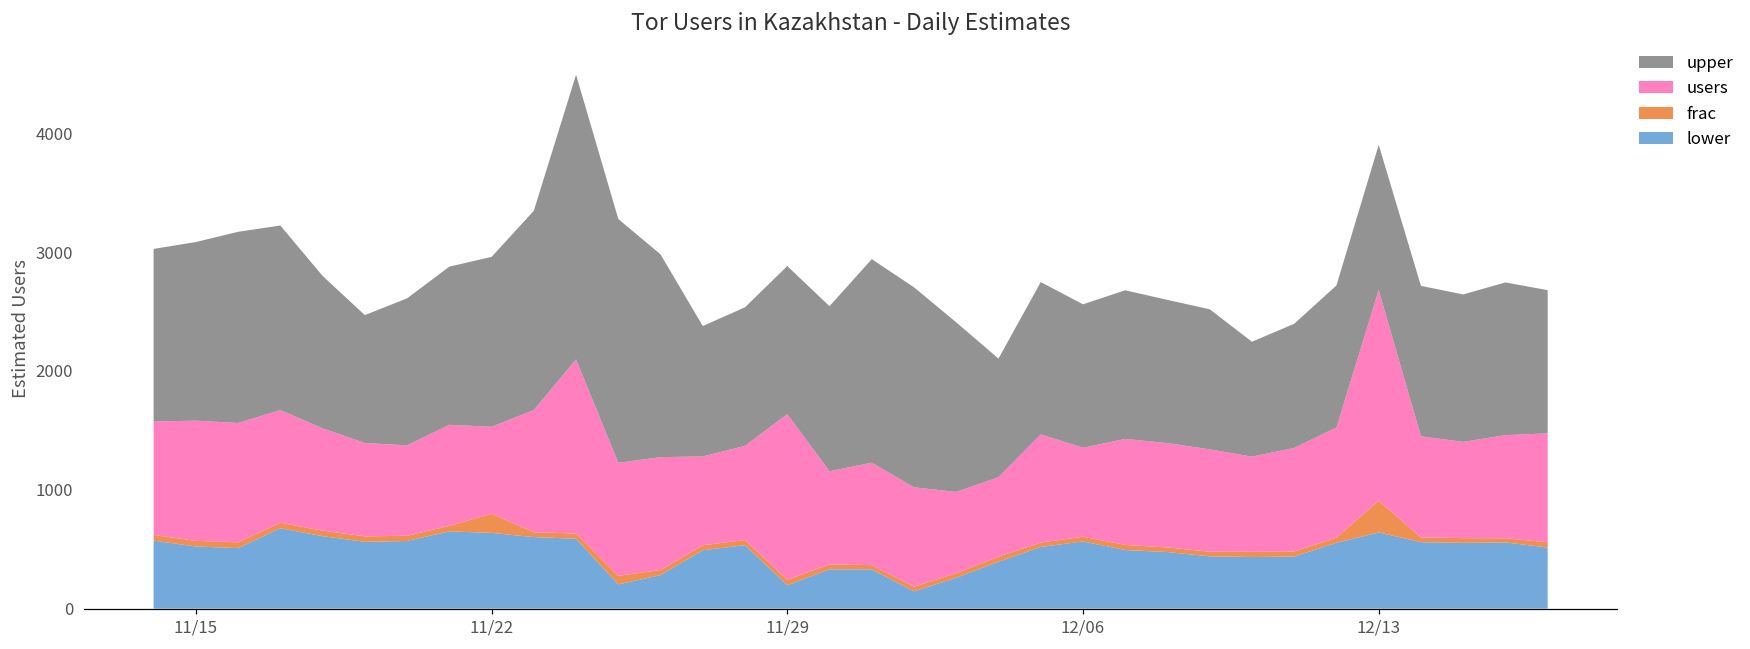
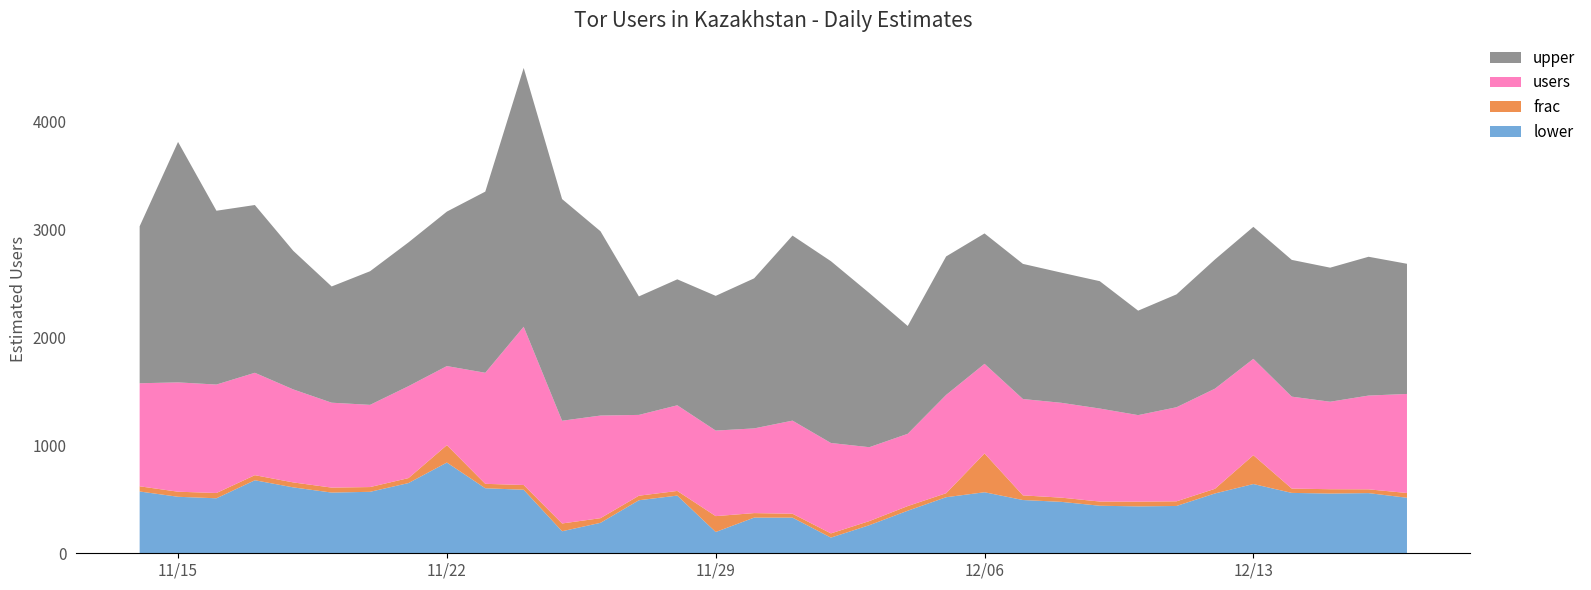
upper, 11/15: 1500 -> 2230
lower, 11/22: 640 -> 840
frac, 11/29: 50 -> 150
users, 11/29: 1390 -> 790
frac, 12/06: 40 -> 360
users, 12/06: 750 -> 830
users, 12/13: 1770 -> 890
